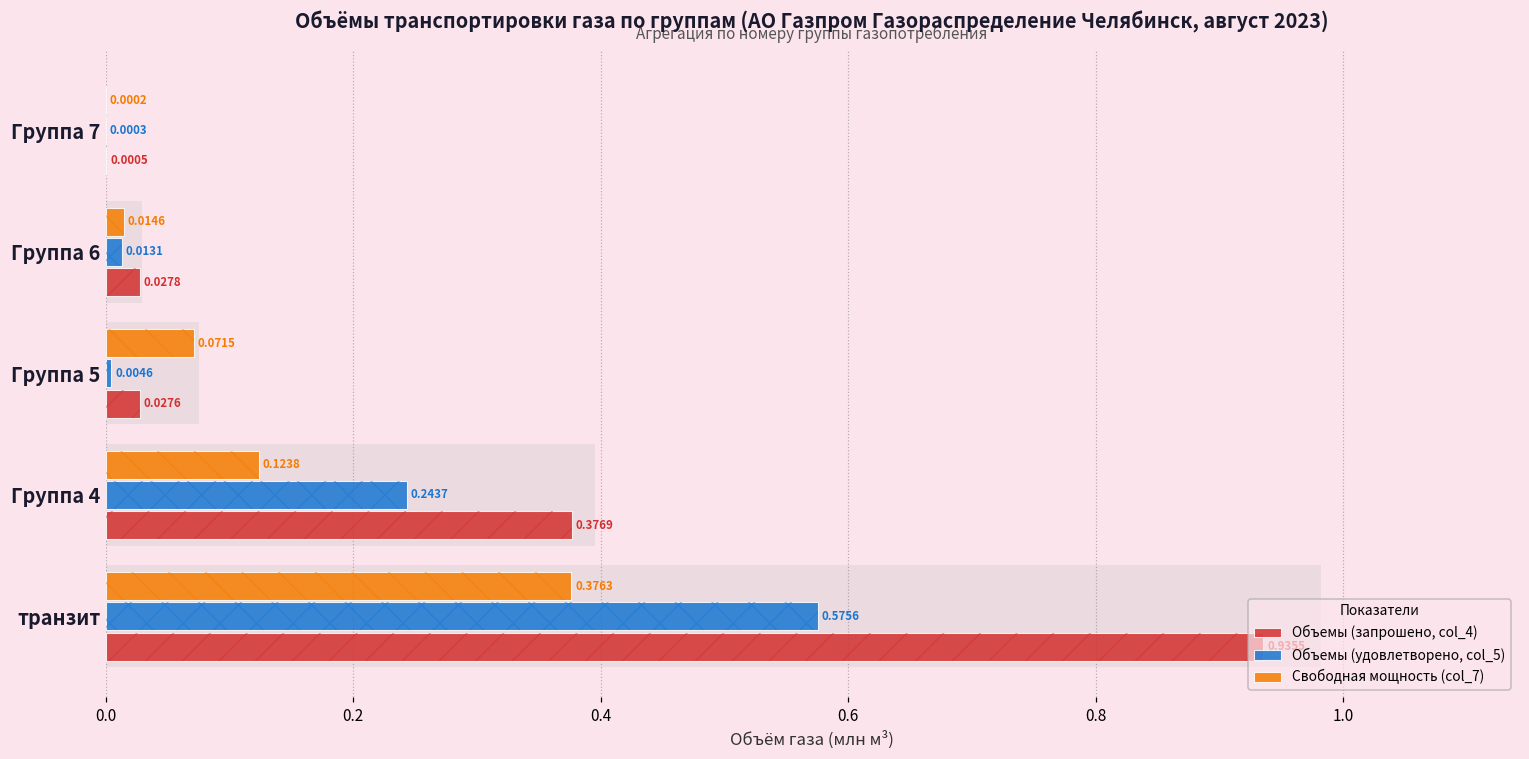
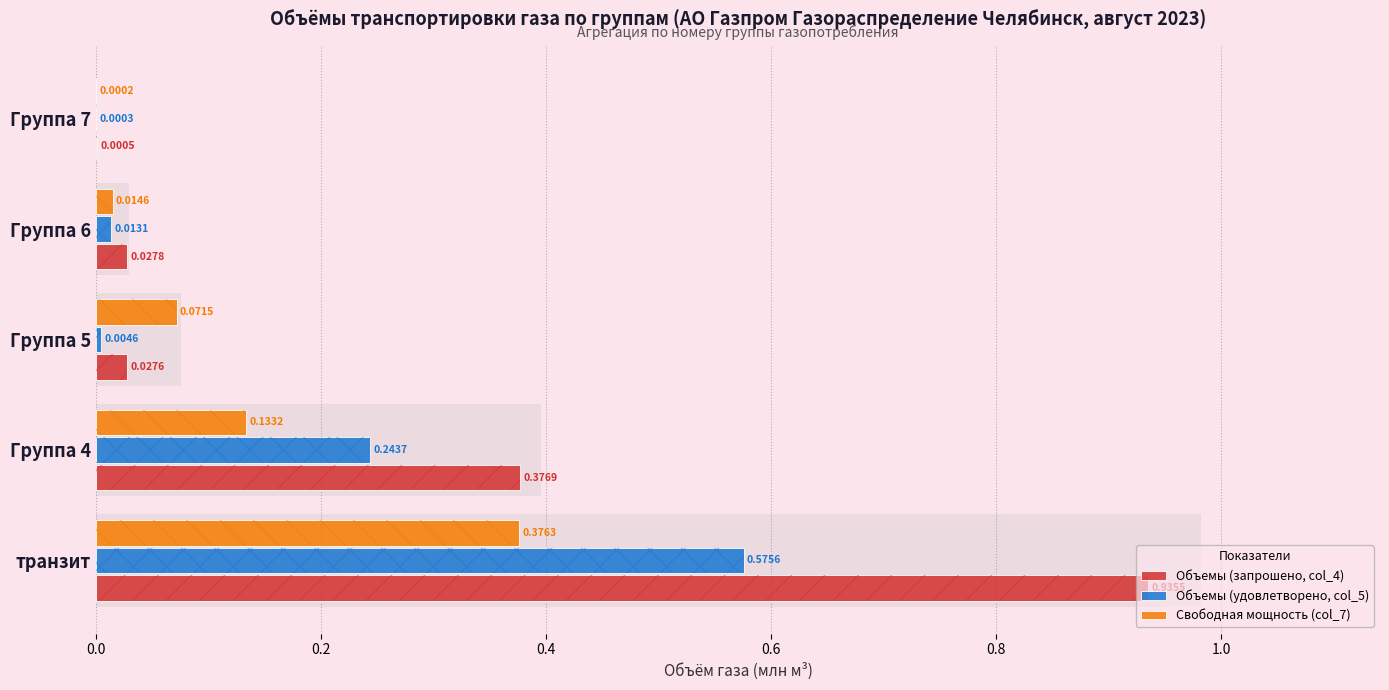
Свободная мощность (col_7), Группа 4: 0.1238 -> 0.1332
